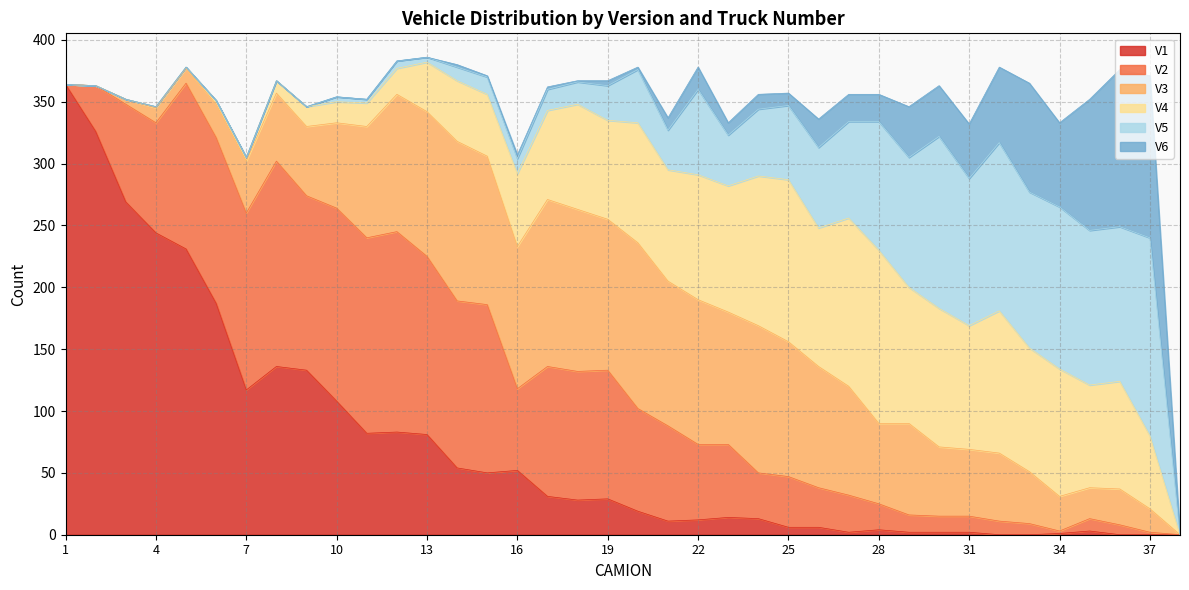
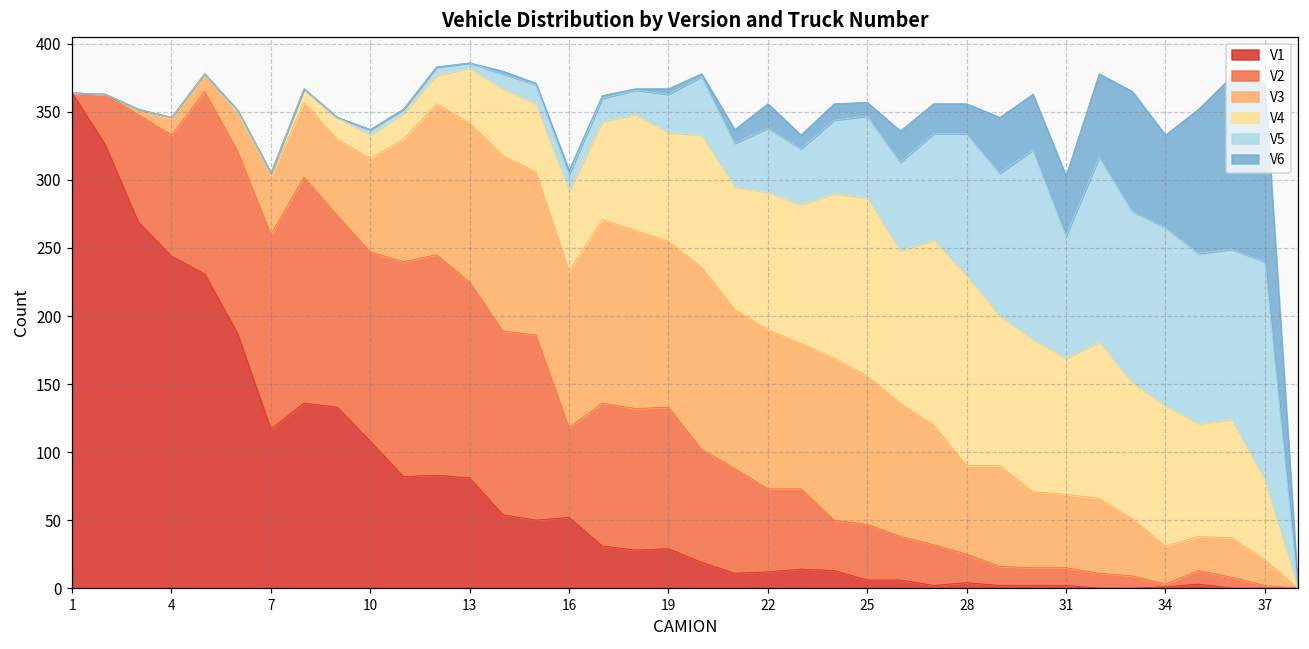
V2, 10: 156 -> 139
V5, 22: 69 -> 47
V5, 31: 119 -> 90
